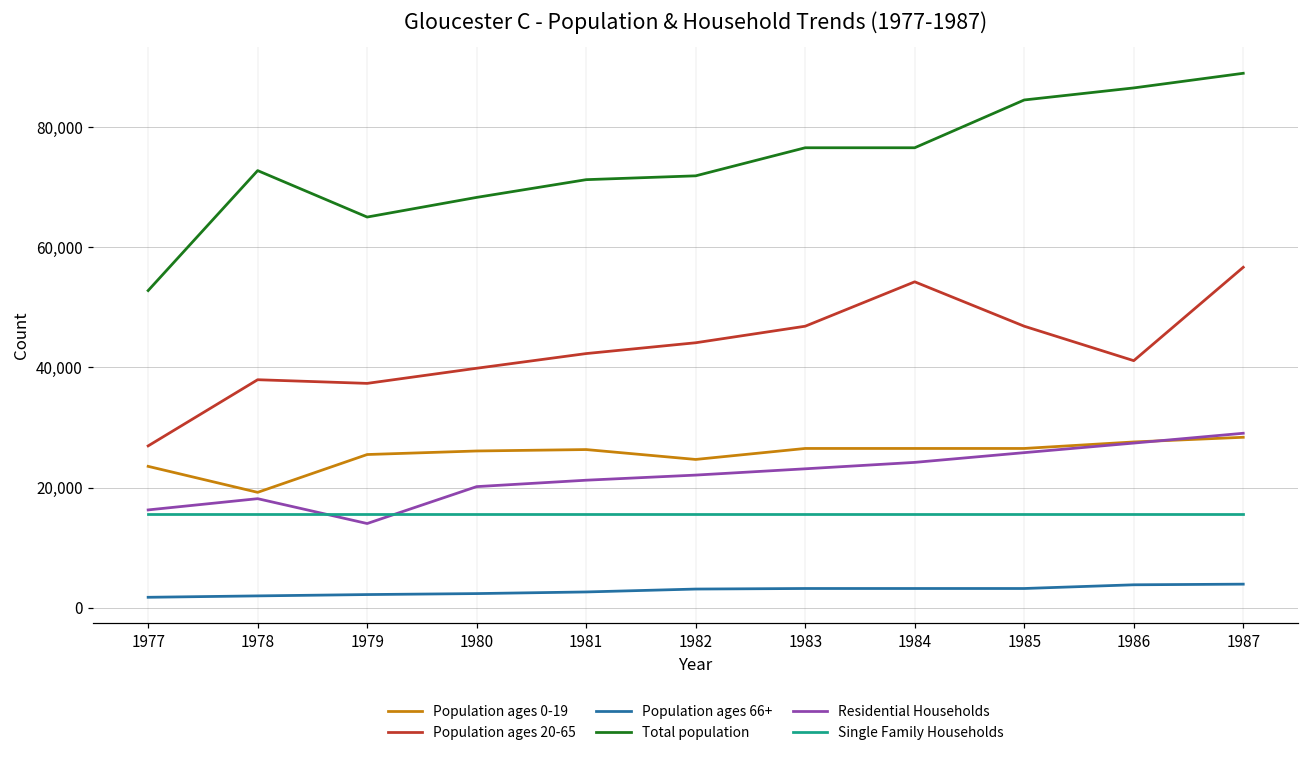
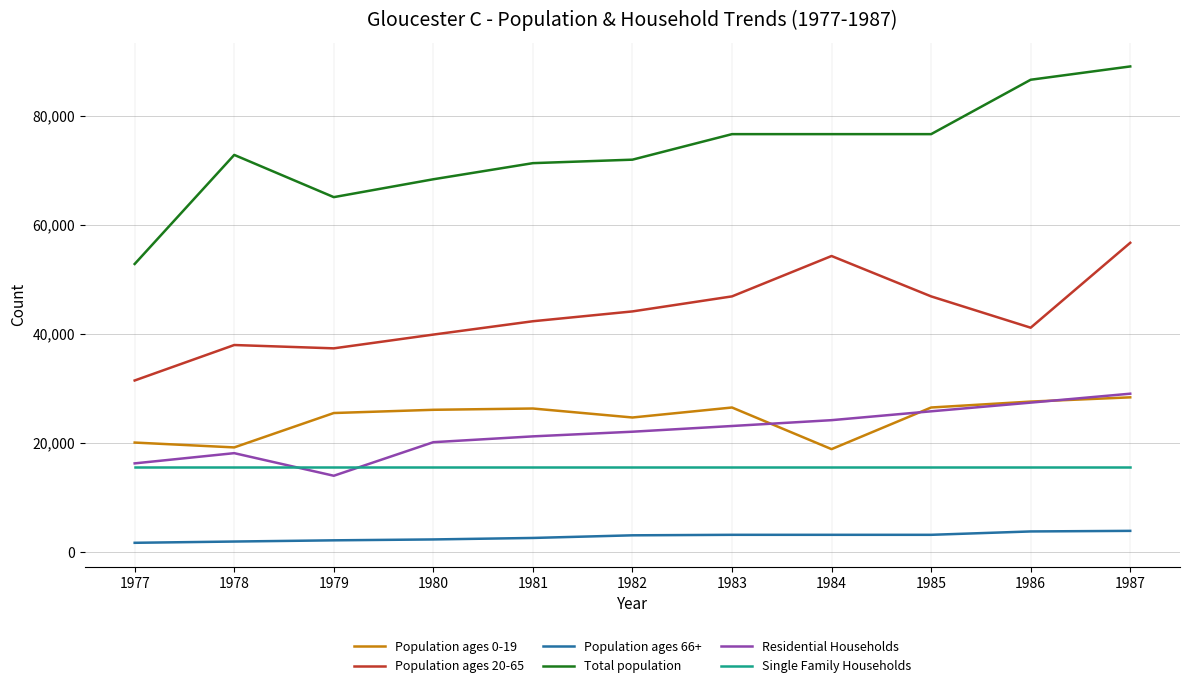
Population ages 0-19, 1977: 24,000 -> 20,000
Population ages 20-65, 1977: 27,000 -> 31,000
Population ages 0-19, 1984: 27,000 -> 19,000
Total population, 1985: 85,000 -> 77,000
